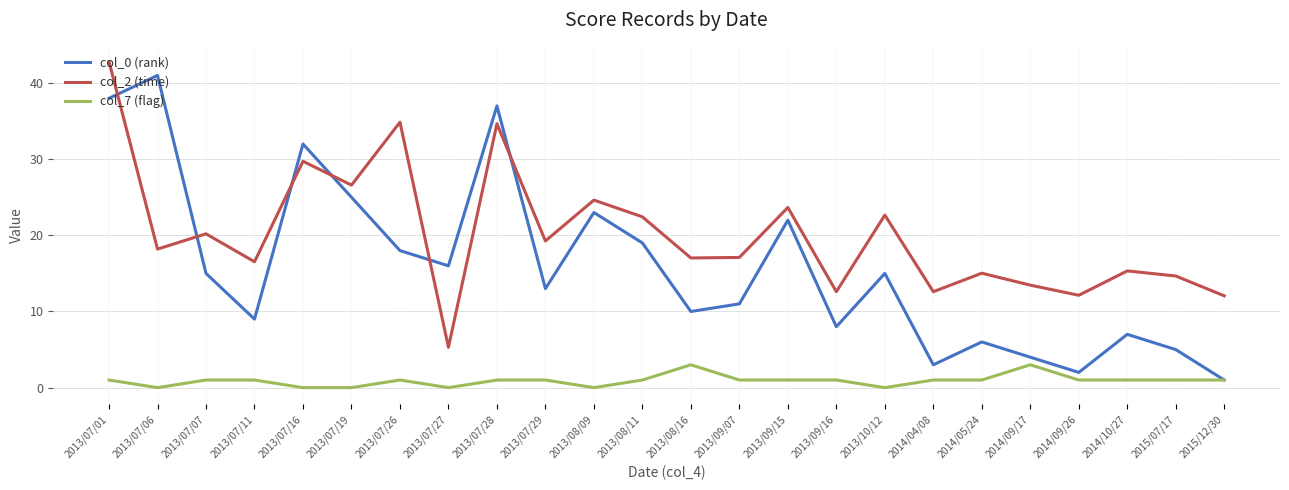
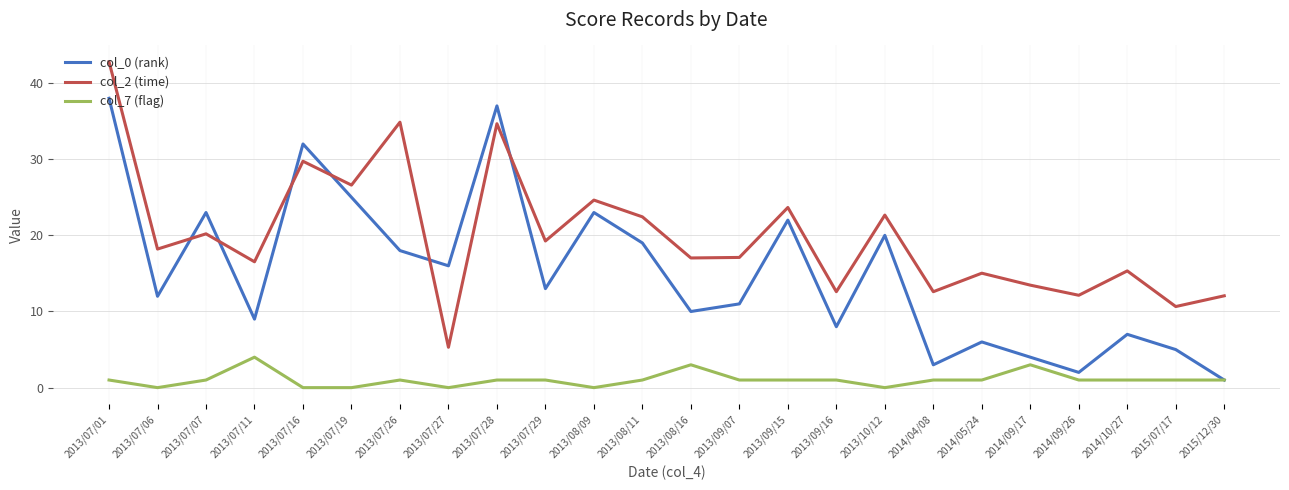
col_0 (rank), 2013/07/06: 41 -> 12
col_0 (rank), 2013/07/07: 15 -> 23
col_7 (flag), 2013/07/11: 1 -> 4
col_0 (rank), 2013/10/12: 15 -> 20
col_2 (time), 2015/07/17: 15 -> 11
